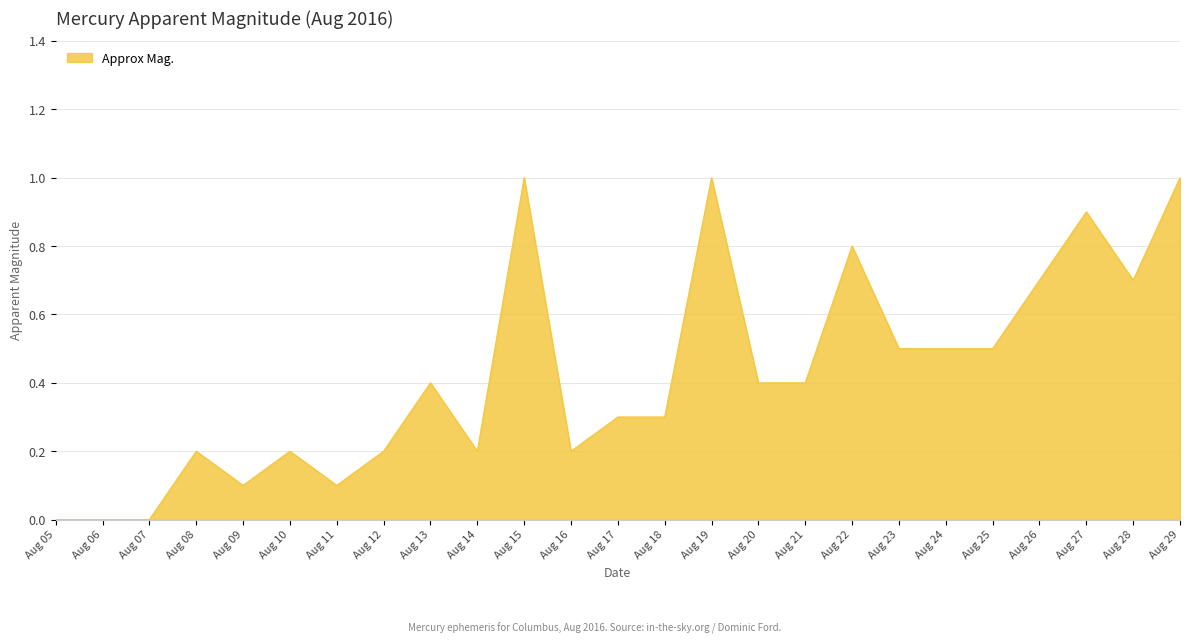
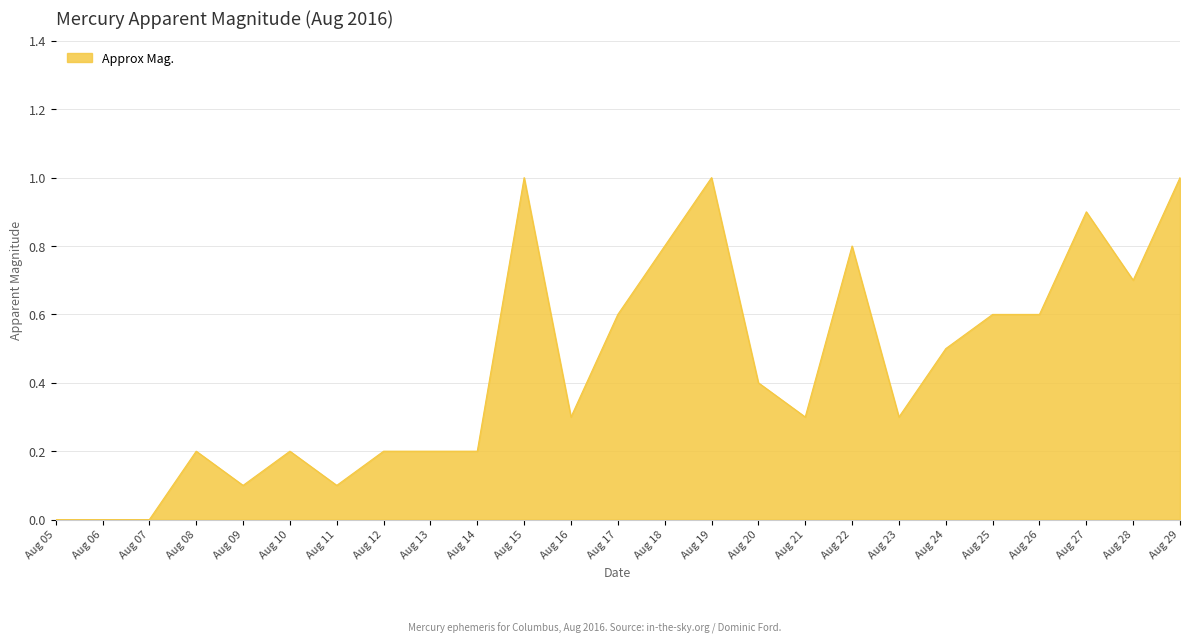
Aug 13: 0.4 -> 0.2
Aug 16: 0.2 -> 0.3
Aug 17: 0.3 -> 0.6
Aug 18: 0.3 -> 0.8
Aug 21: 0.4 -> 0.3
Aug 23: 0.5 -> 0.3
Aug 25: 0.5 -> 0.6
Aug 26: 0.7 -> 0.6
